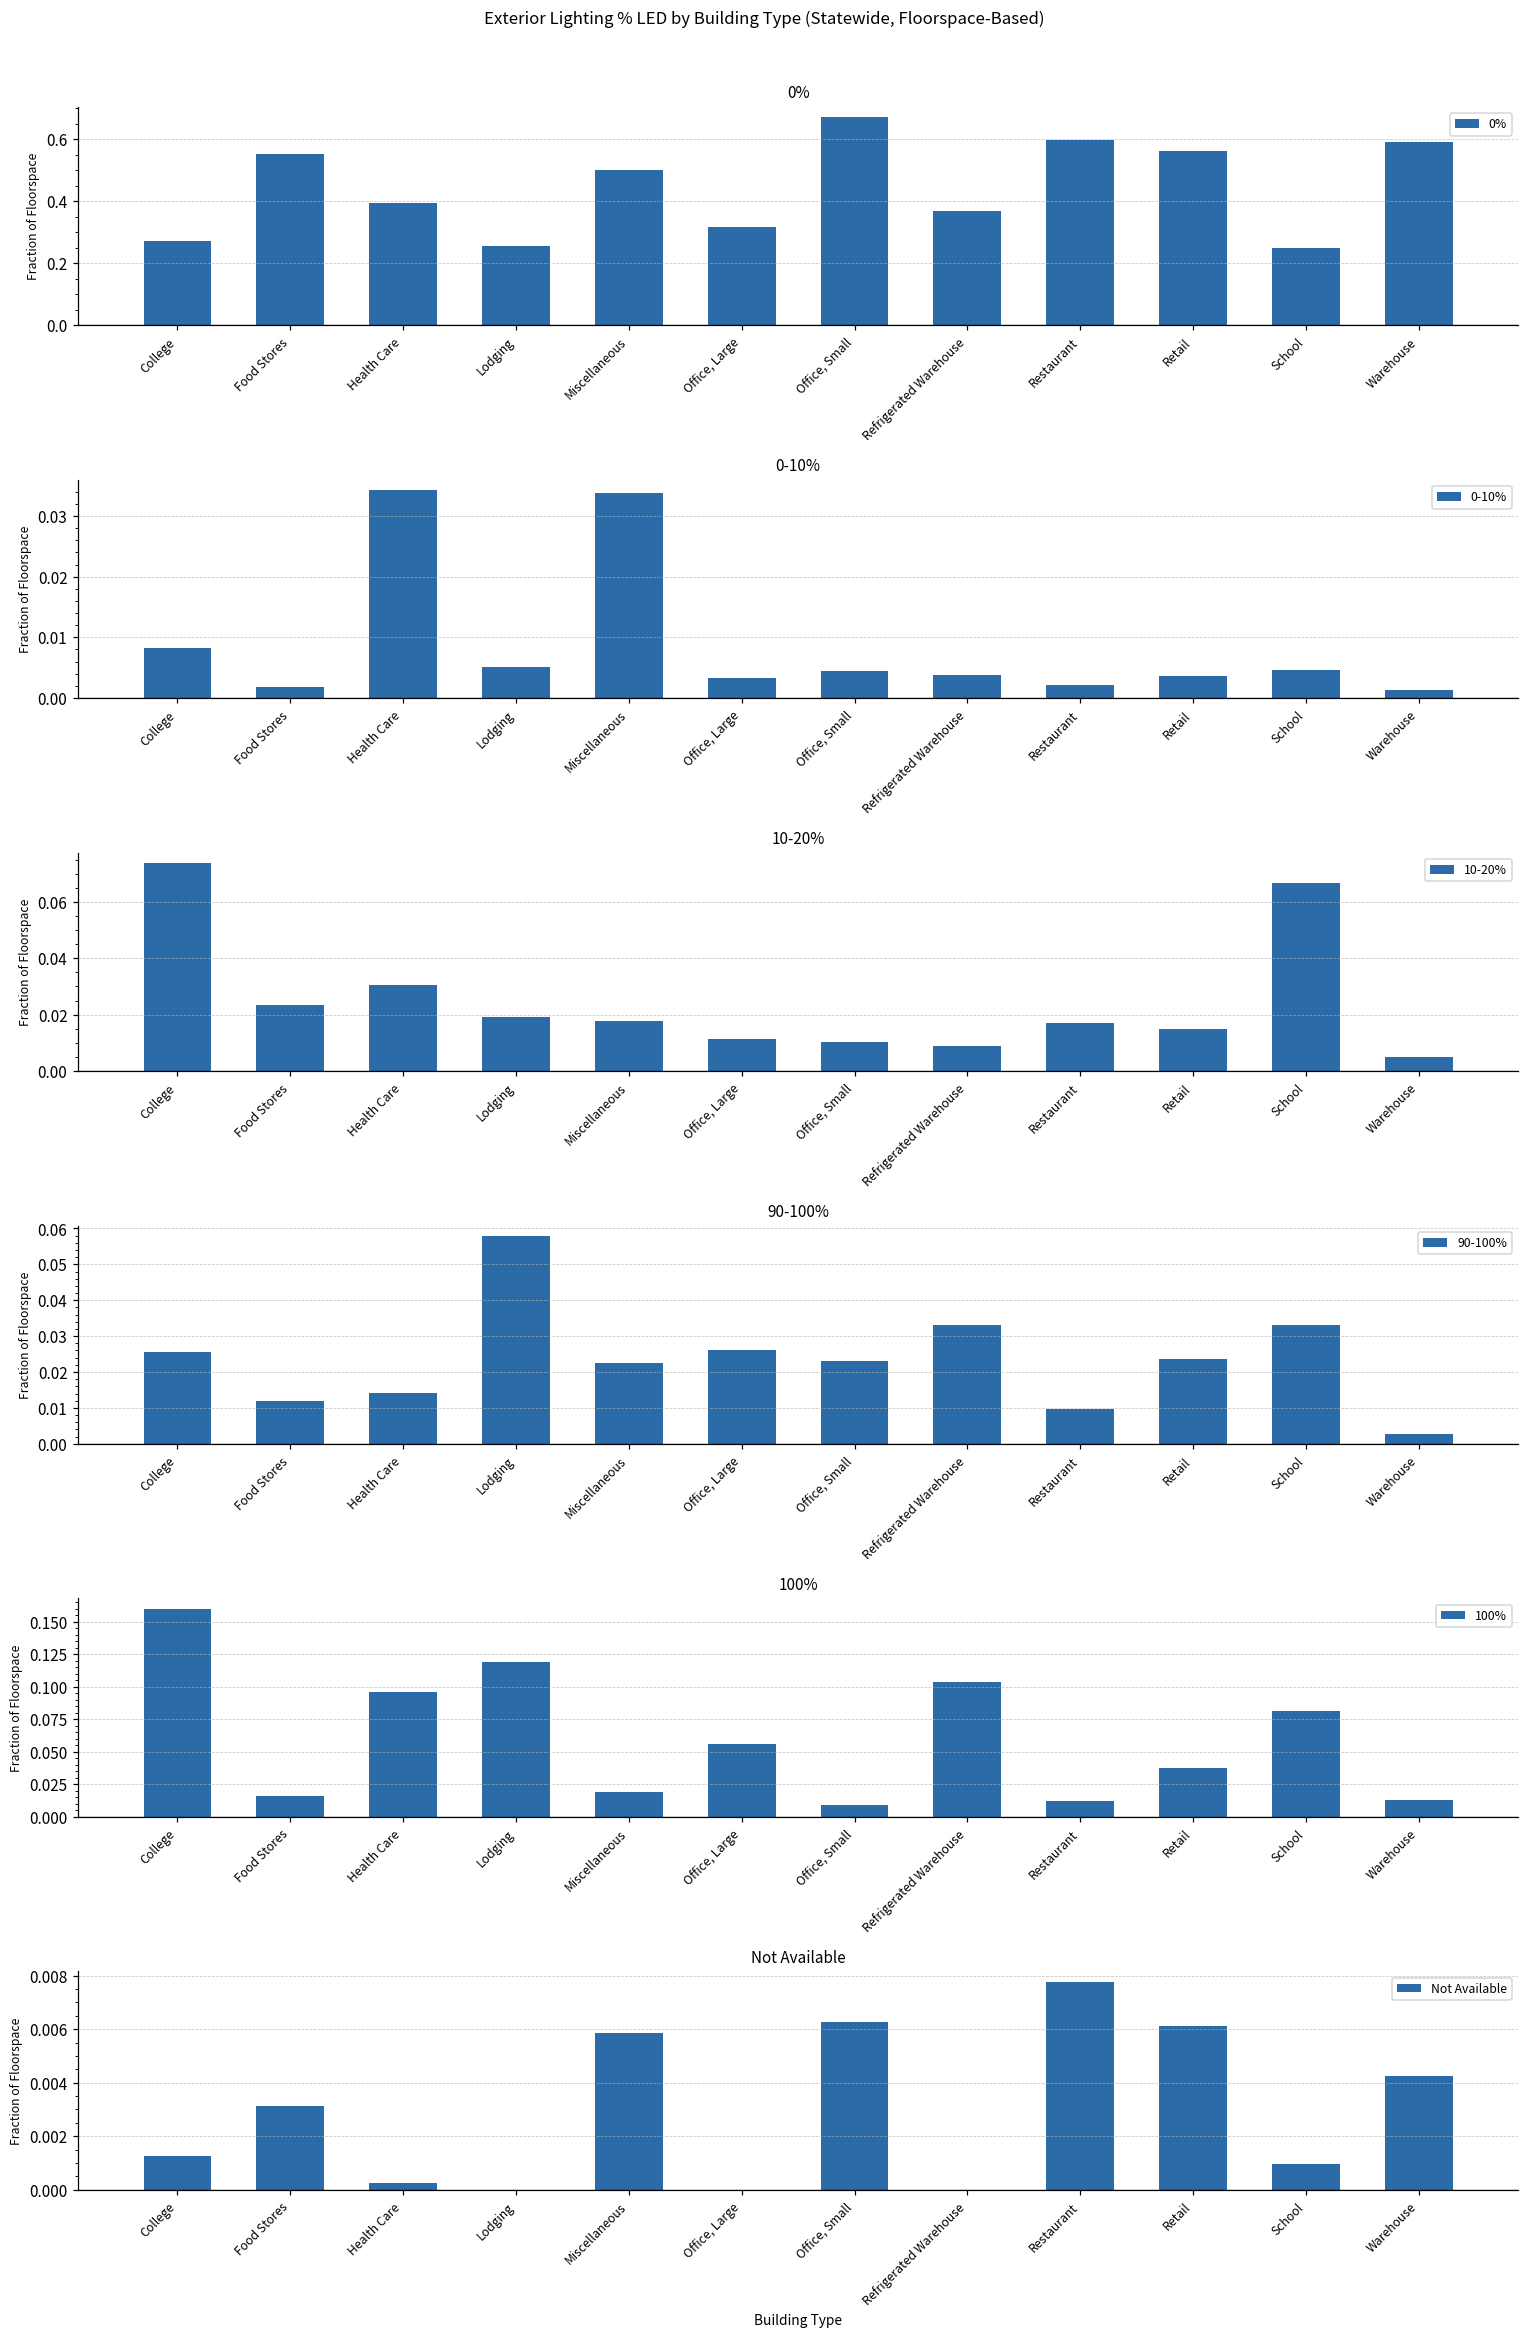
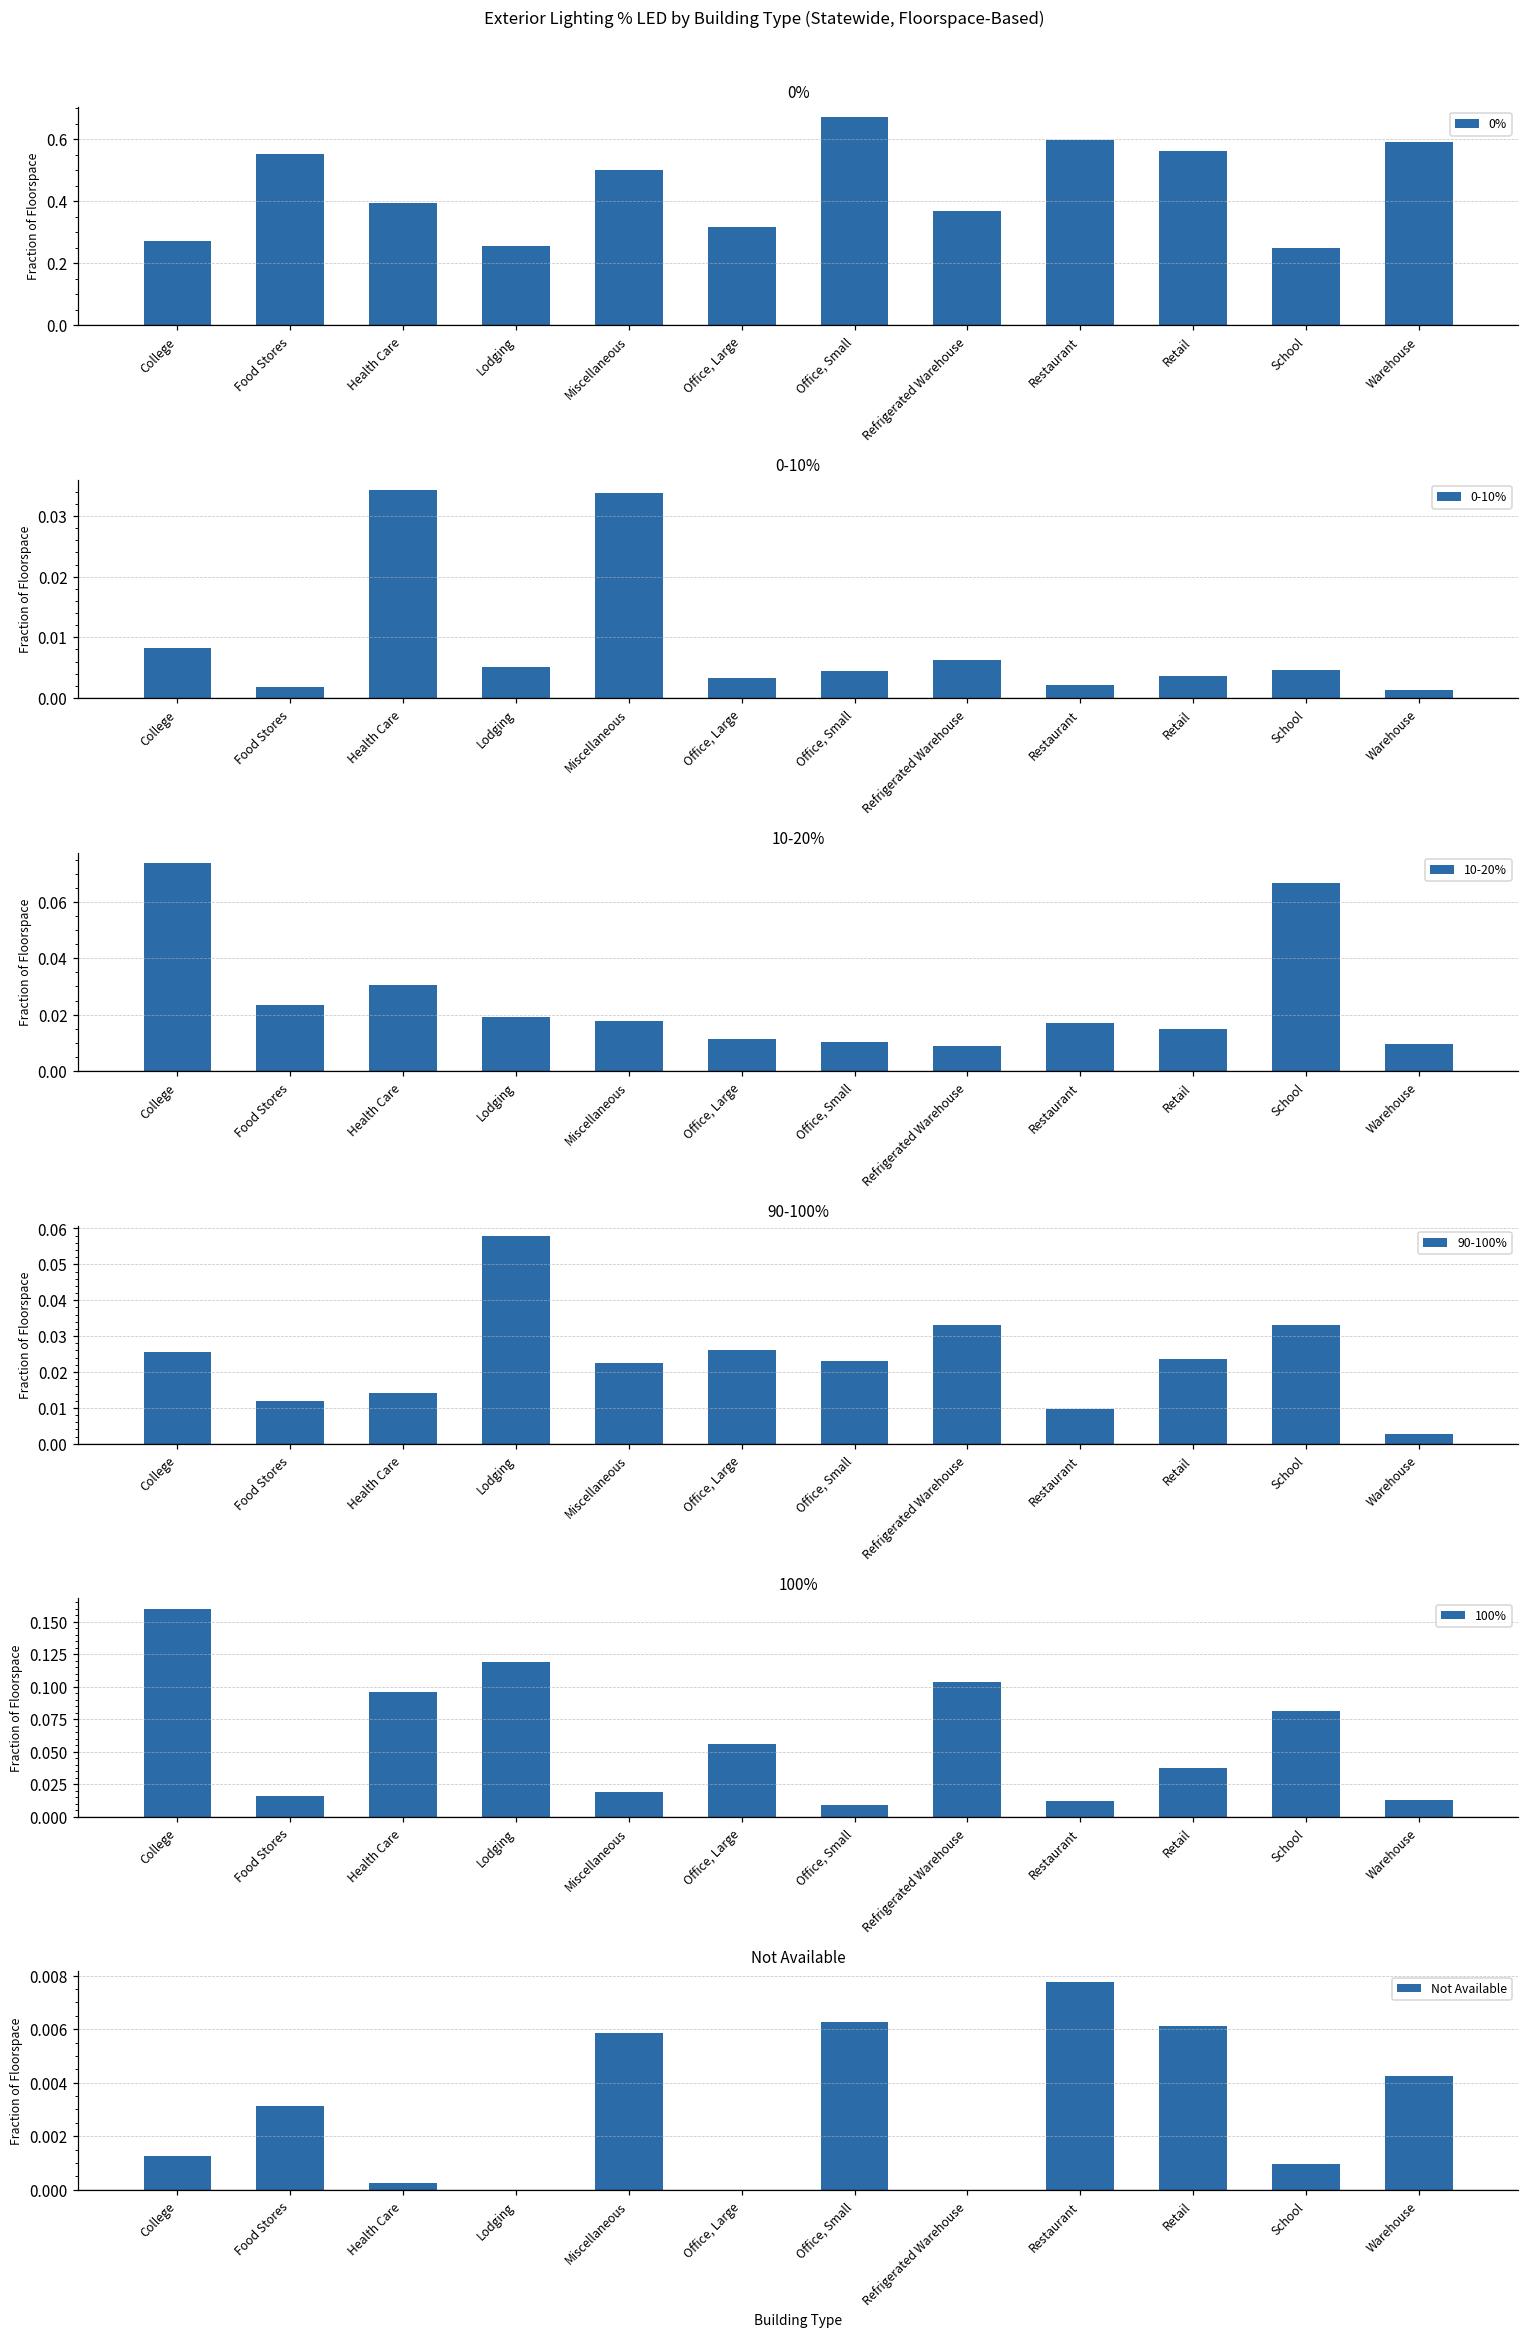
0-10%, Refrigerated Warehouse: 0.004 -> 0.006
10-20%, Warehouse: 0.005 -> 0.009
